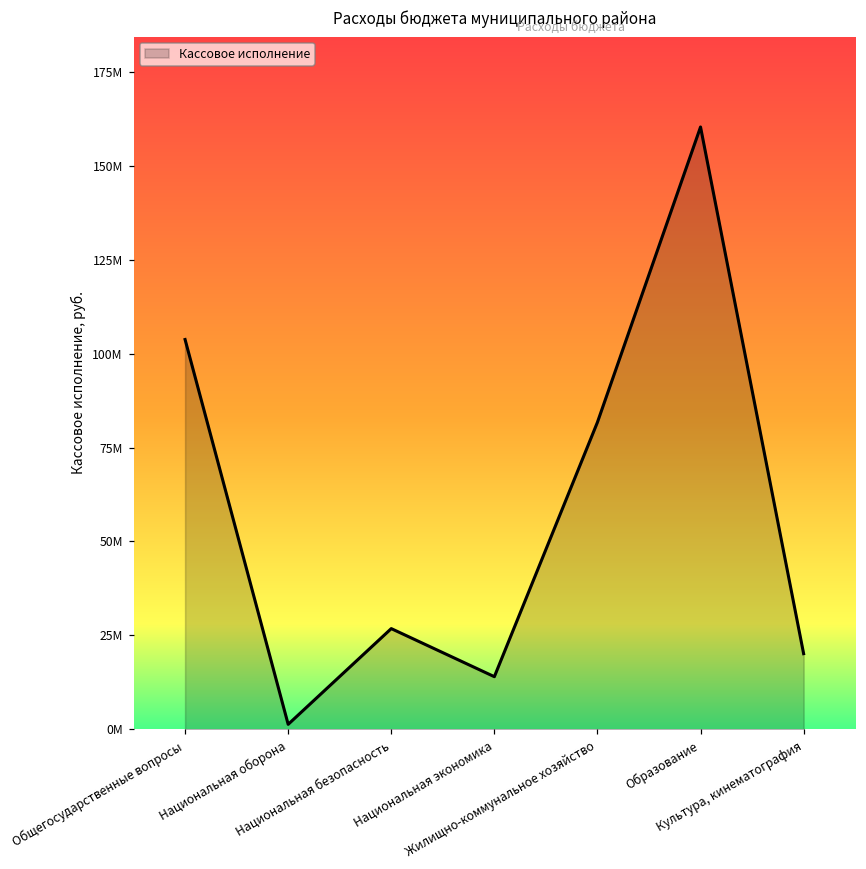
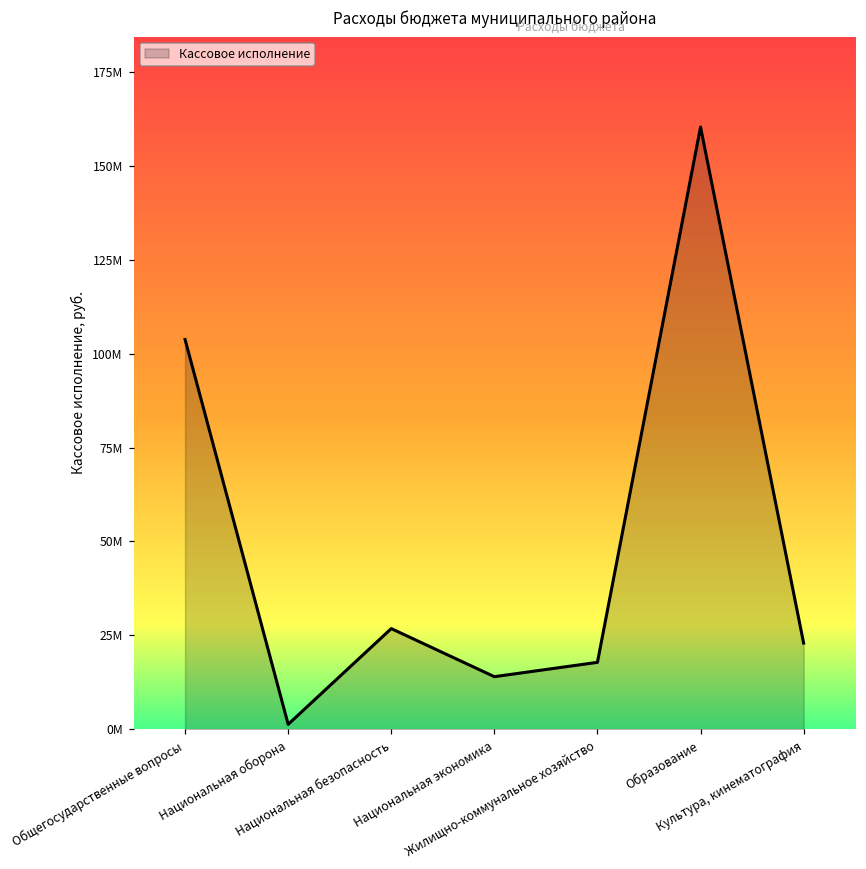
Жилищно-коммунальное хозяйство: 82000000 -> 18000000
Культура, кинематография: 20000000 -> 23000000
